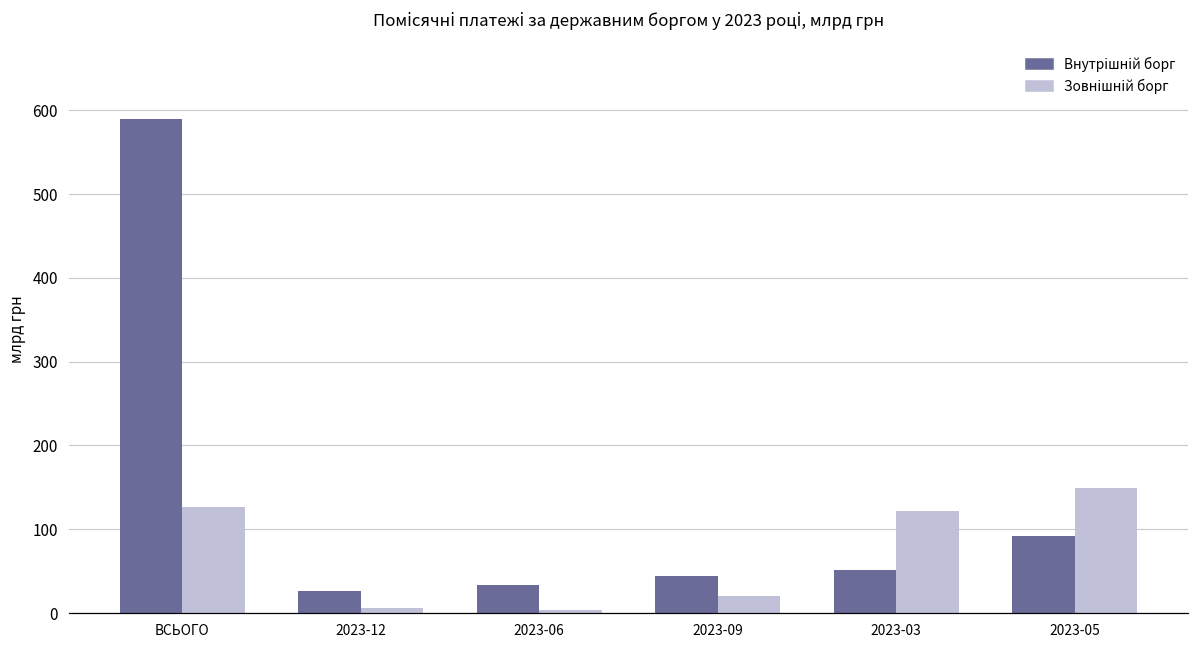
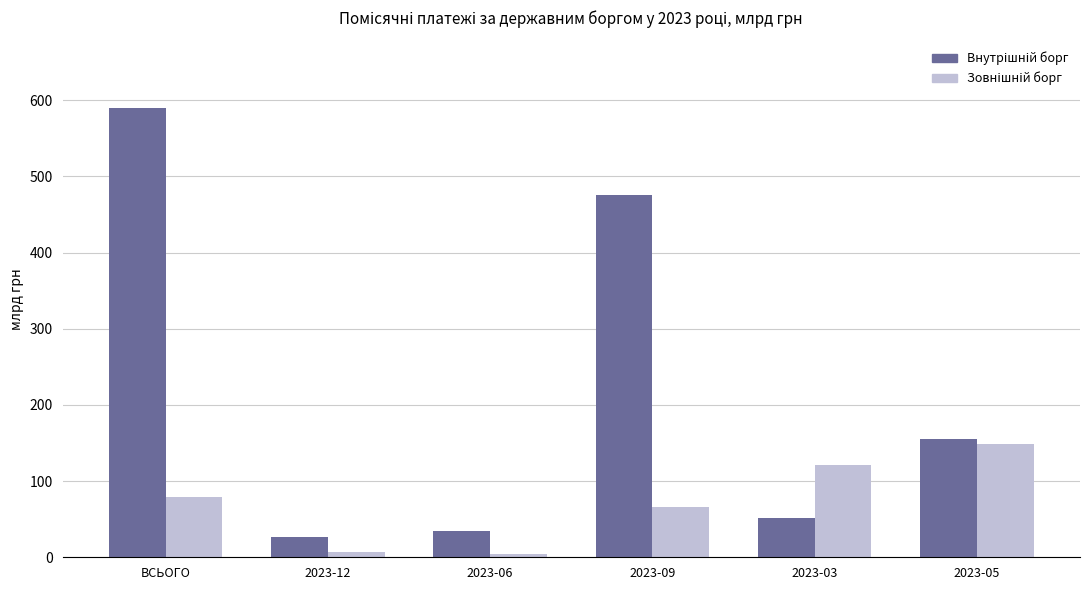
Зовнішній борг, ВСЬОГО: 130 -> 80
Внутрішній борг, 2023-09: 40 -> 480
Зовнішній борг, 2023-09: 20 -> 70
Внутрішній борг, 2023-05: 90 -> 160
